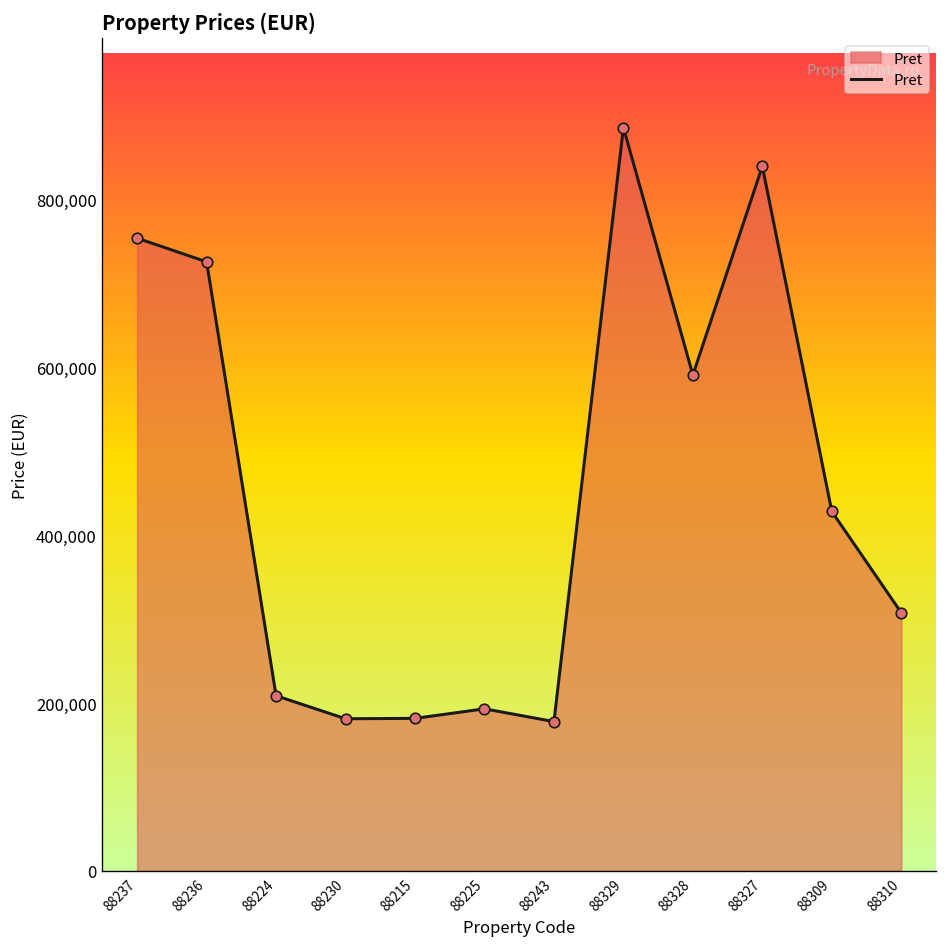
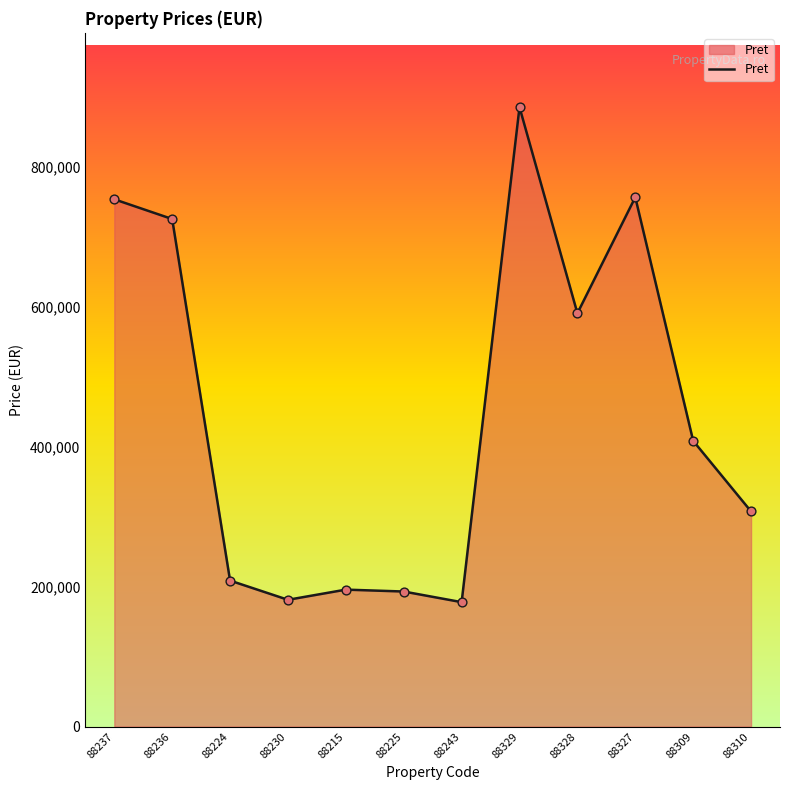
88215: 180,000 -> 200,000
88327: 840,000 -> 760,000
88309: 430,000 -> 410,000
